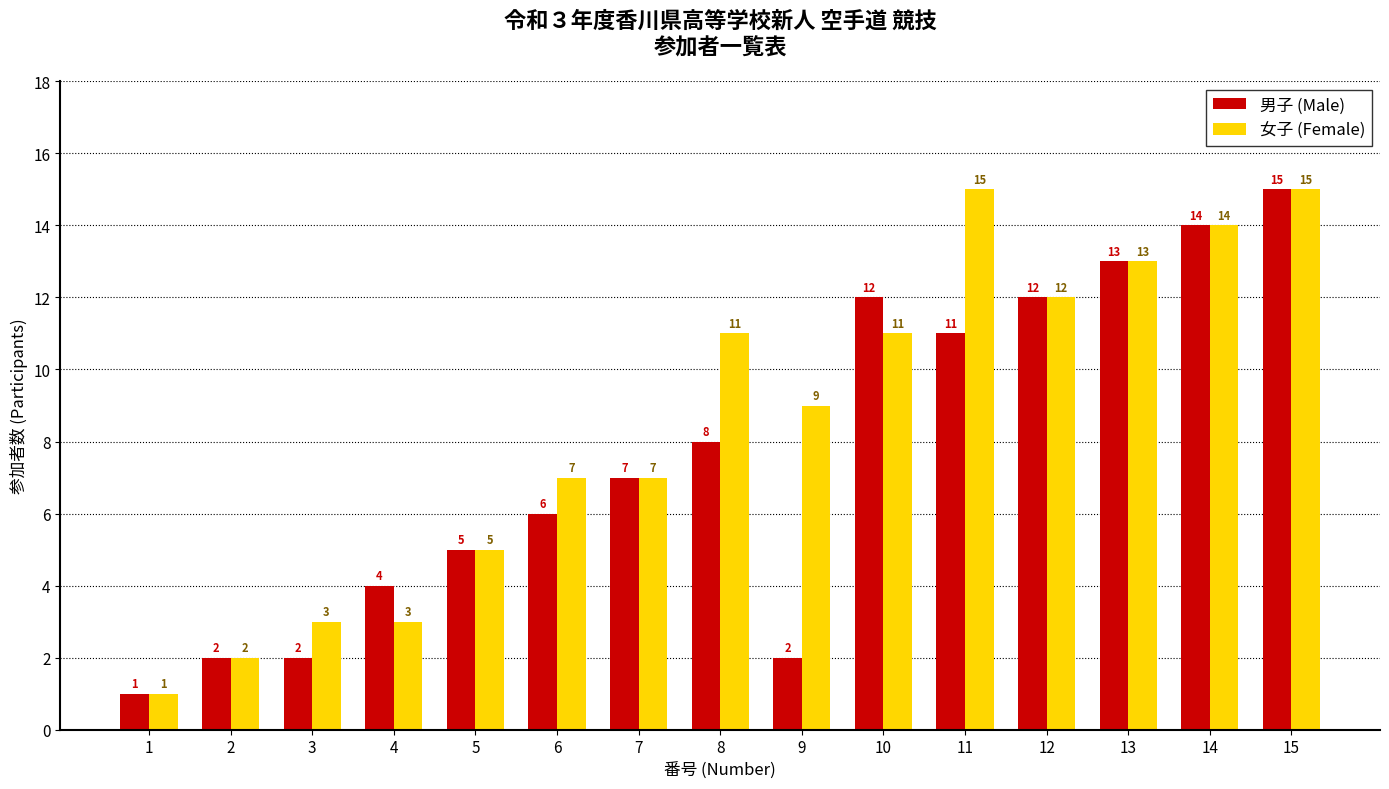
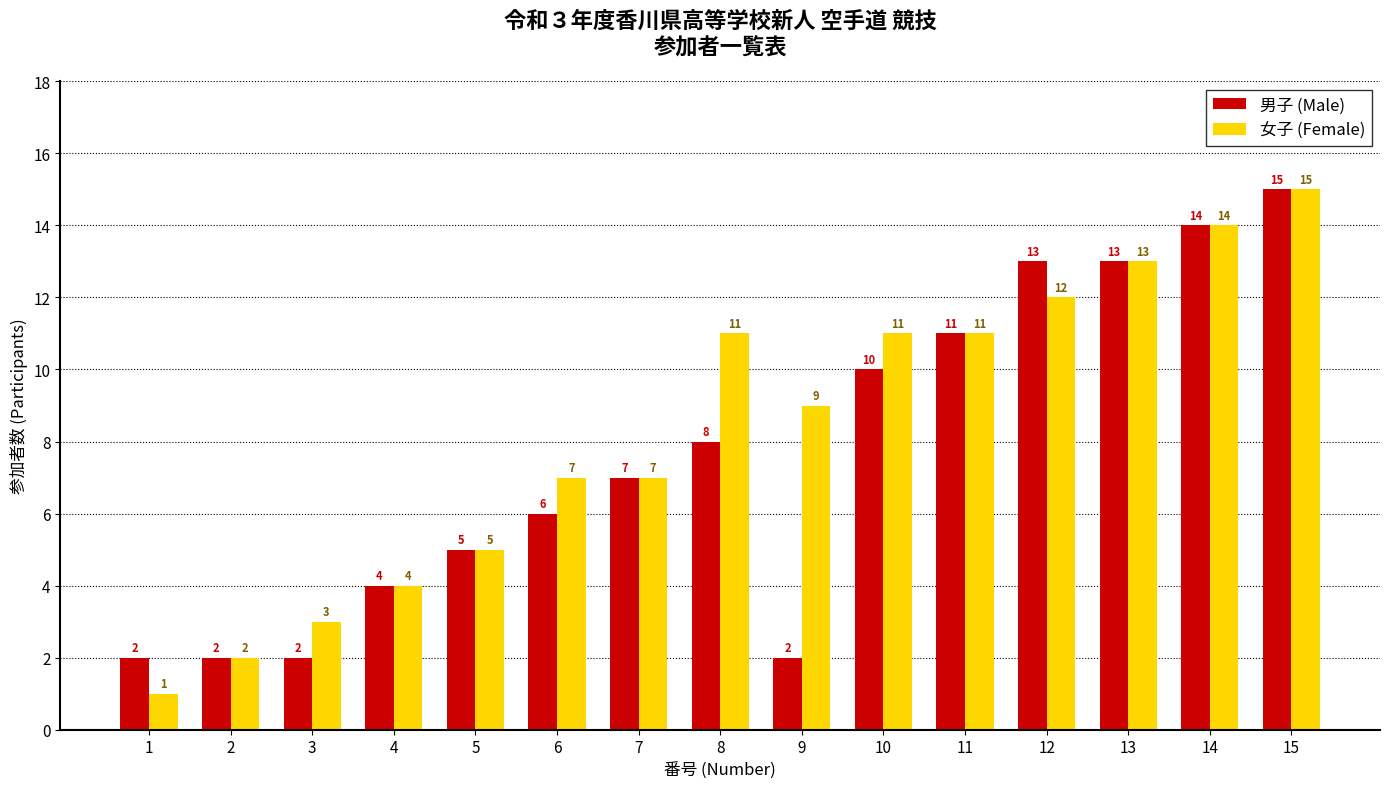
男子 (Male), 1: 1 -> 2
女子 (Female), 4: 3 -> 4
男子 (Male), 10: 12 -> 10
女子 (Female), 11: 15 -> 11
男子 (Male), 12: 12 -> 13
